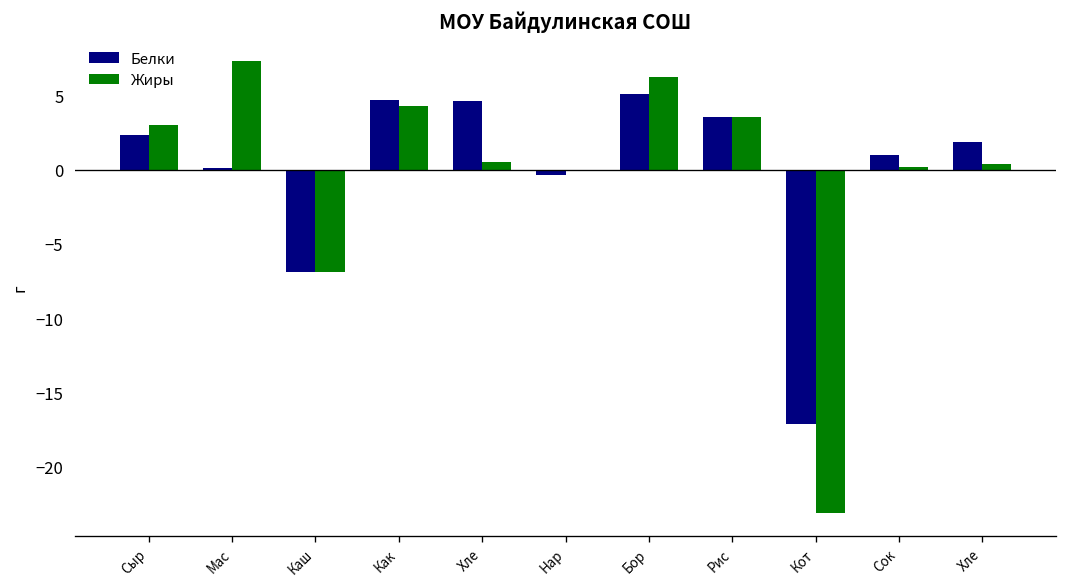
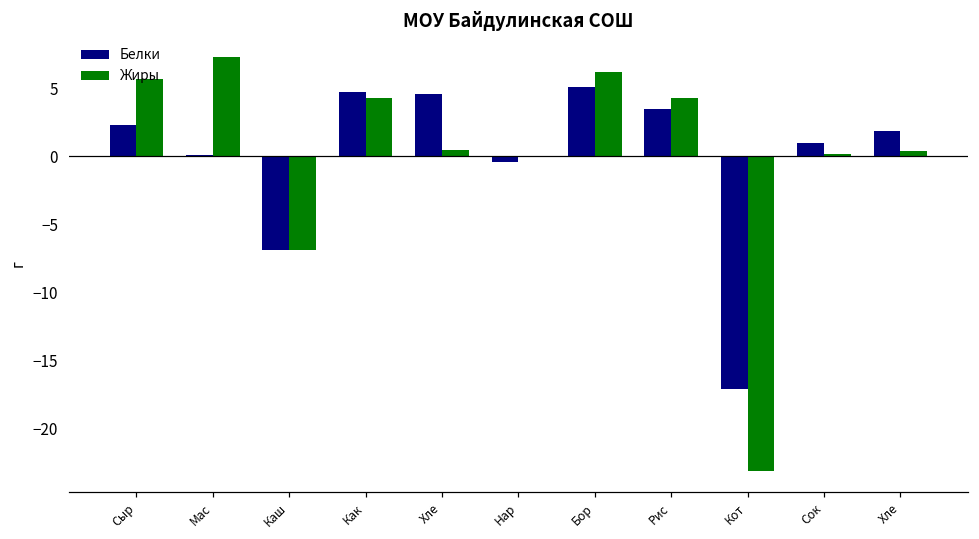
Жиры, Сыр: 3.0 -> 5.7
Жиры, Рис: 3.5 -> 4.3
